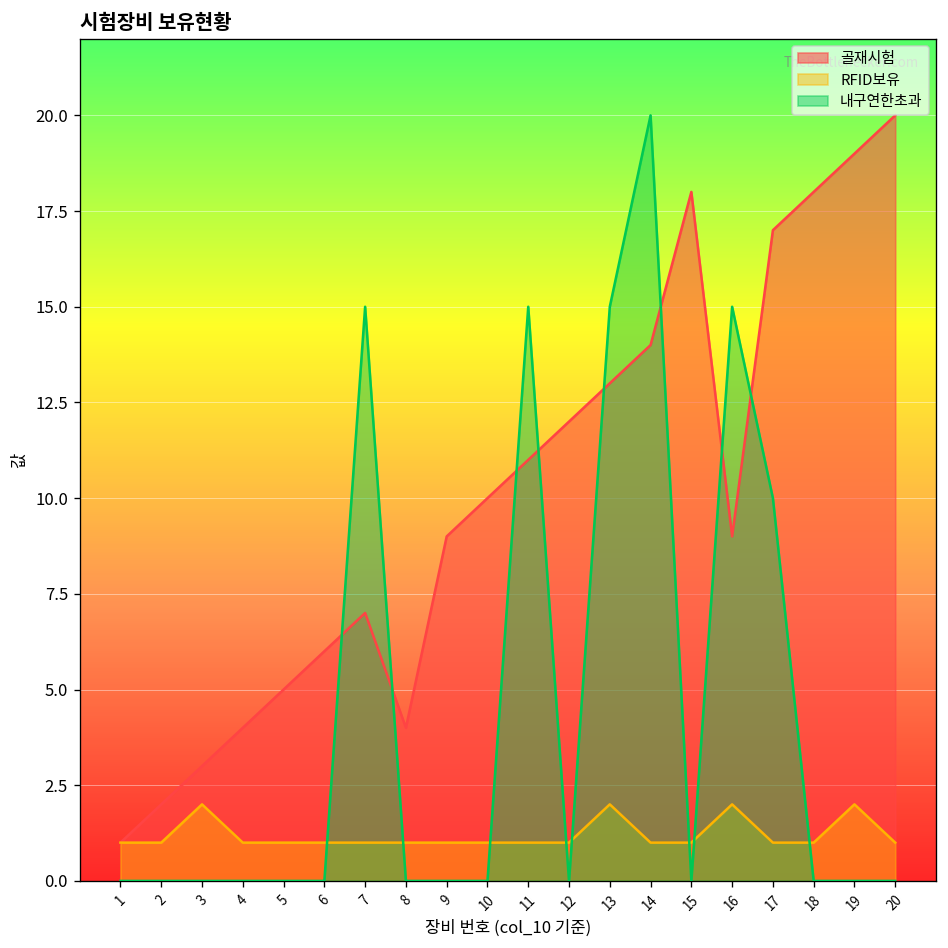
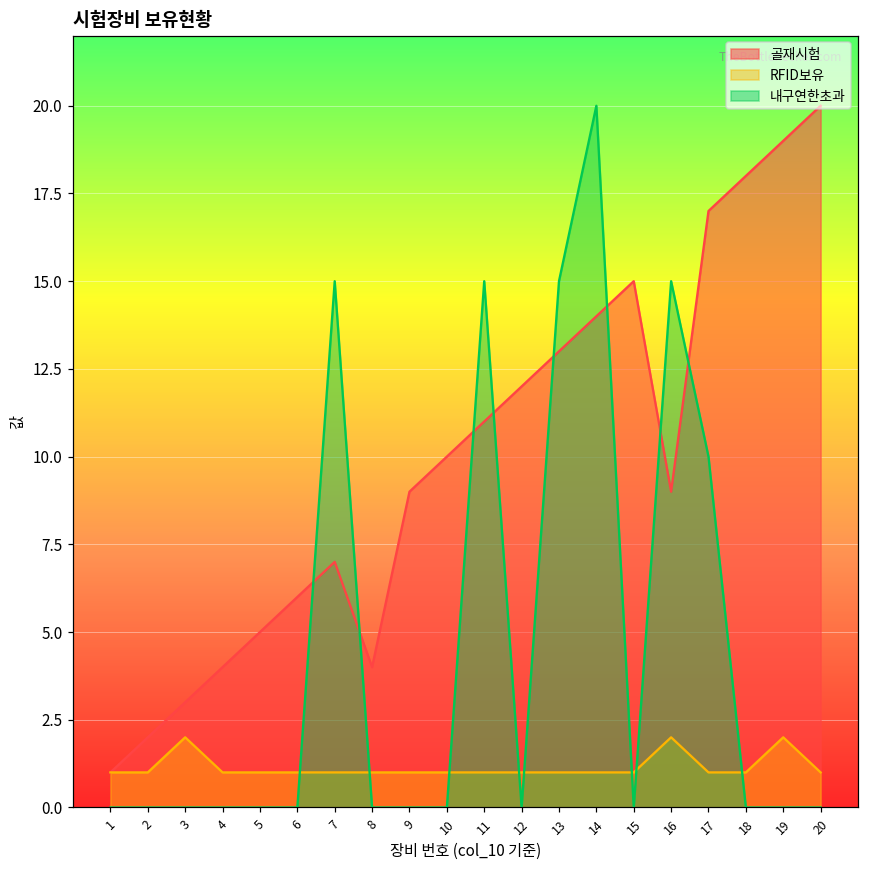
RFID보유, 13: 2 -> 1
골재시험, 15: 18 -> 15
